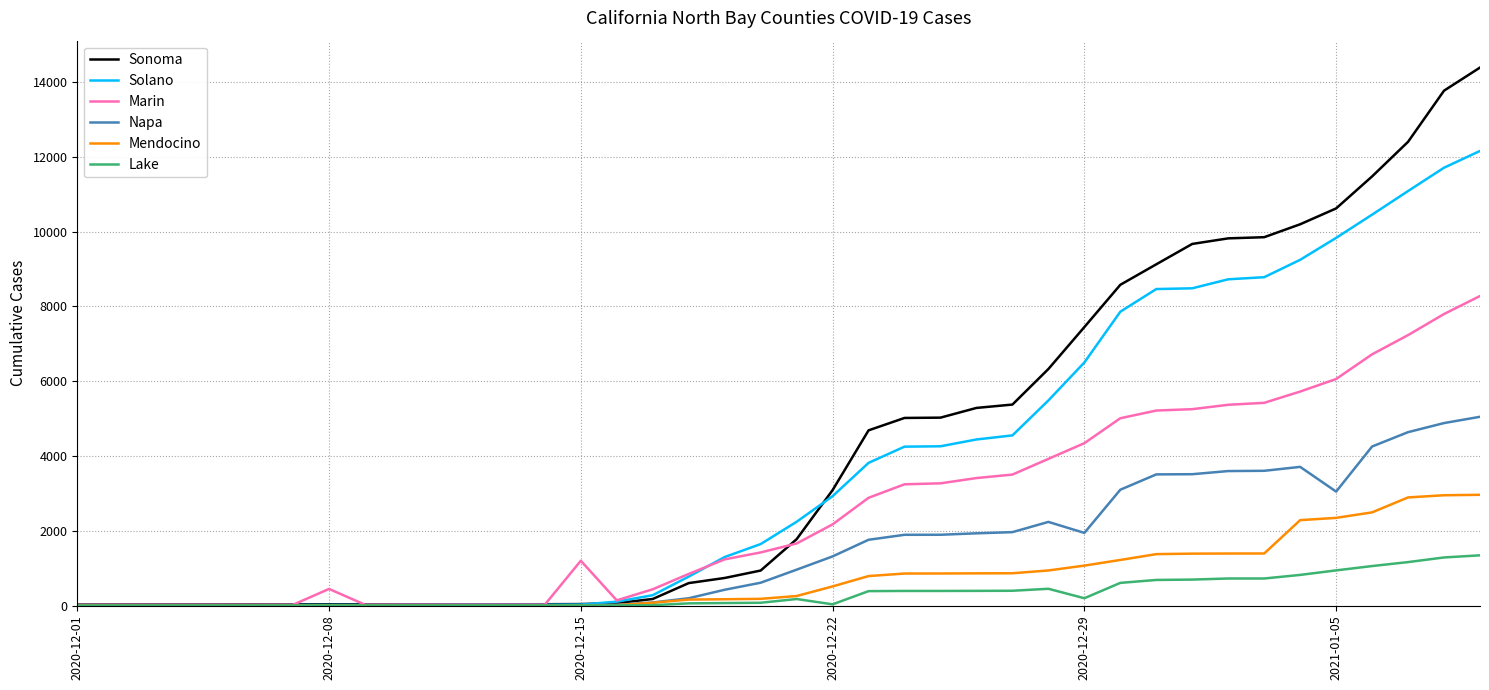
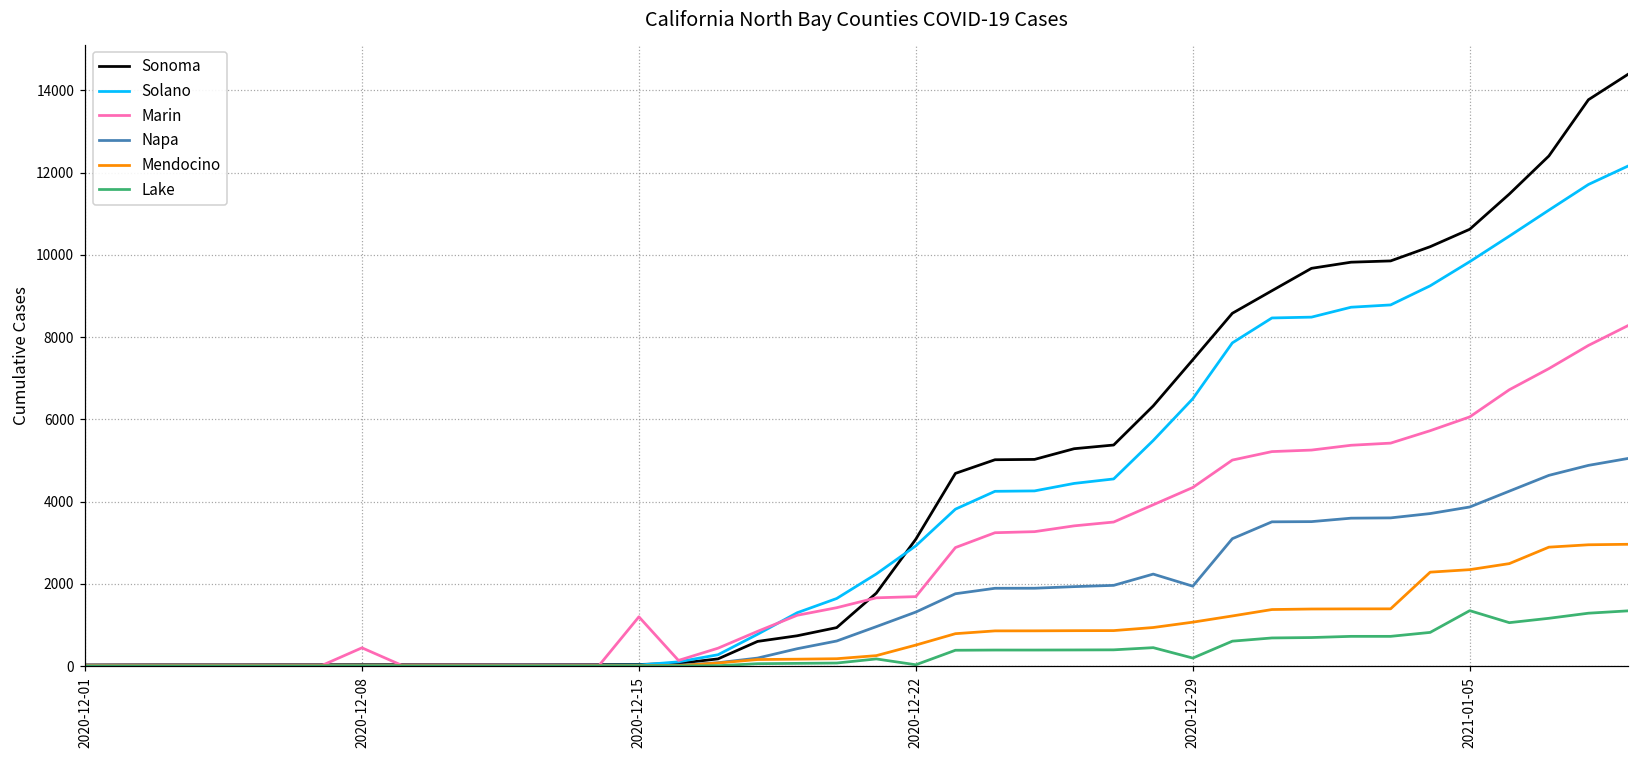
Marin, 2020-12-22: 2200 -> 1700
Napa, 2021-01-05: 3000 -> 3900
Lake, 2021-01-05: 900 -> 1300
